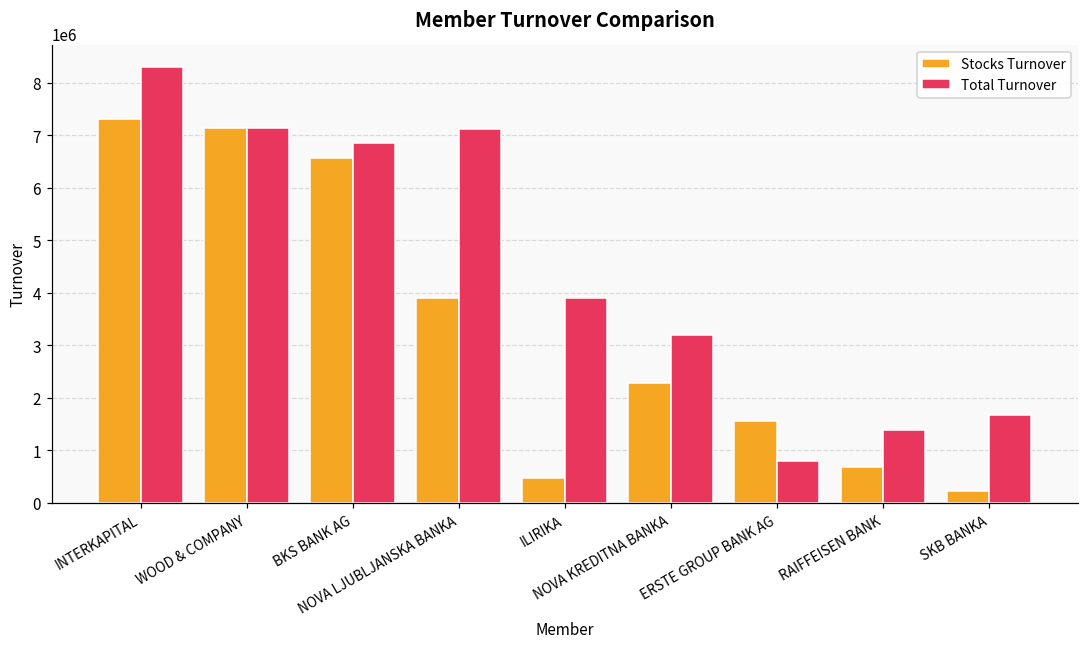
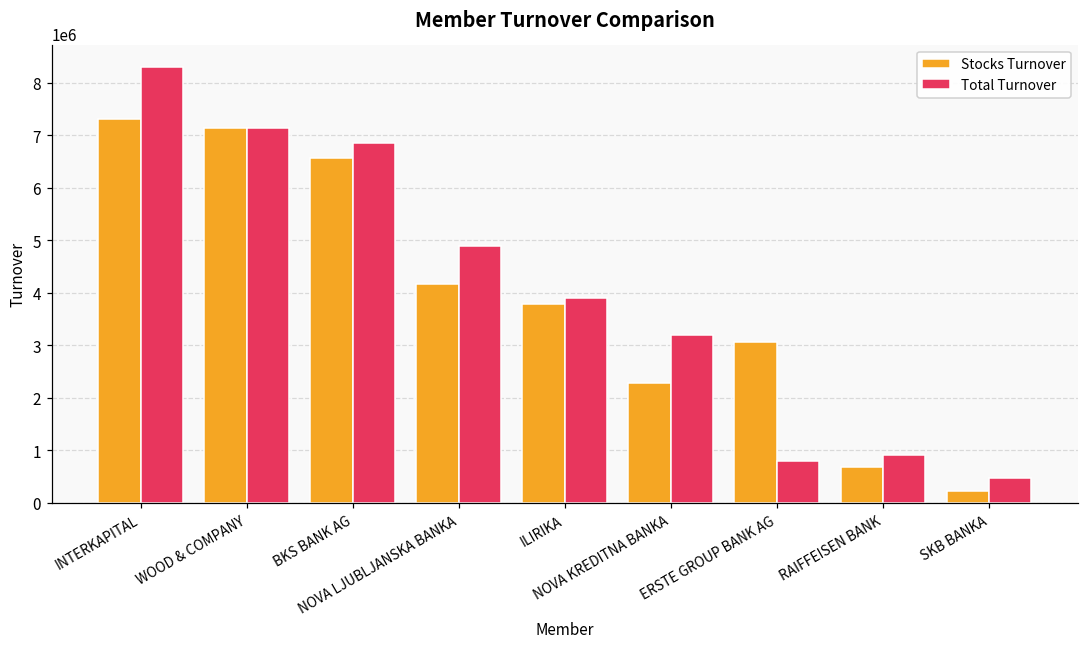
Stocks Turnover, NOVA LJUBLJANSKA BANKA: 3900000 -> 4200000
Total Turnover, NOVA LJUBLJANSKA BANKA: 7100000 -> 4900000
Stocks Turnover, ILIRIKA: 500000 -> 3800000
Stocks Turnover, ERSTE GROUP BANK AG: 1600000 -> 3100000
Total Turnover, RAIFFEISEN BANK: 1400000 -> 900000
Total Turnover, SKB BANKA: 1700000 -> 500000
